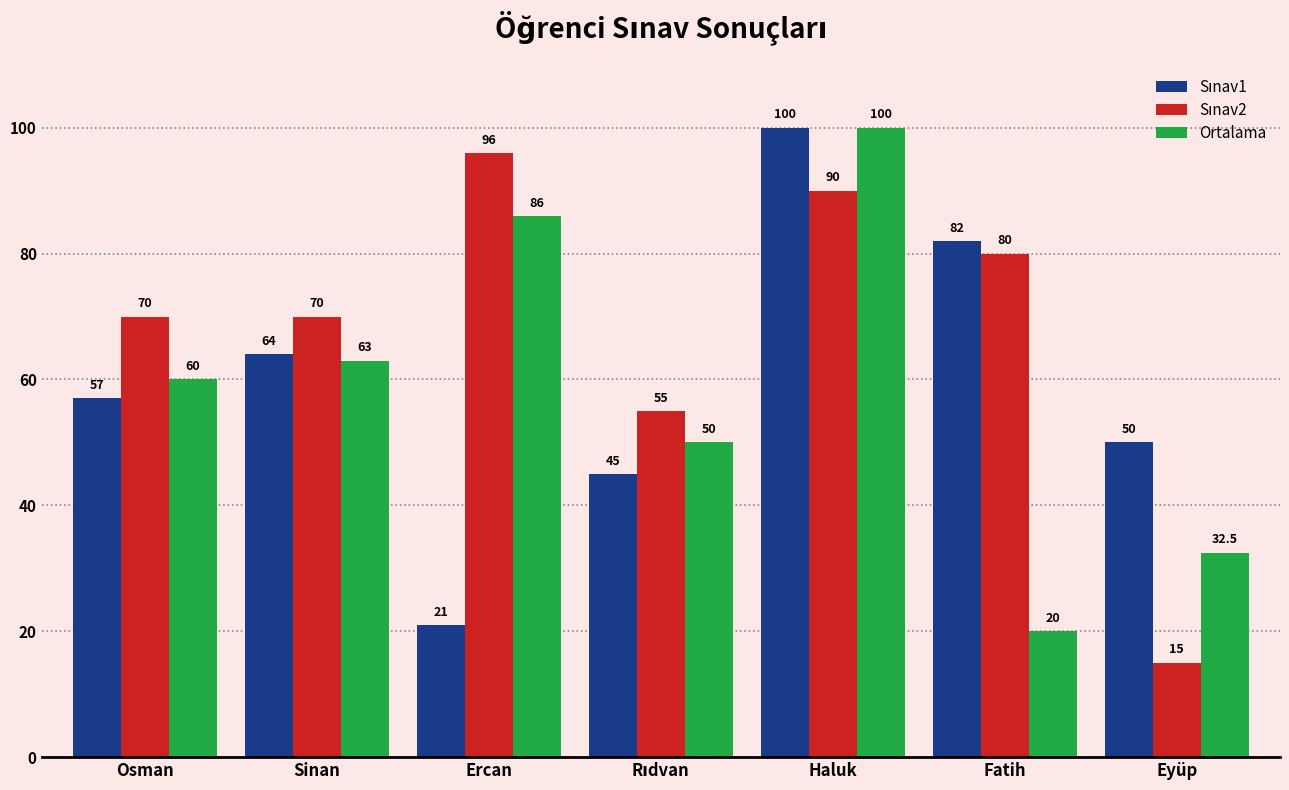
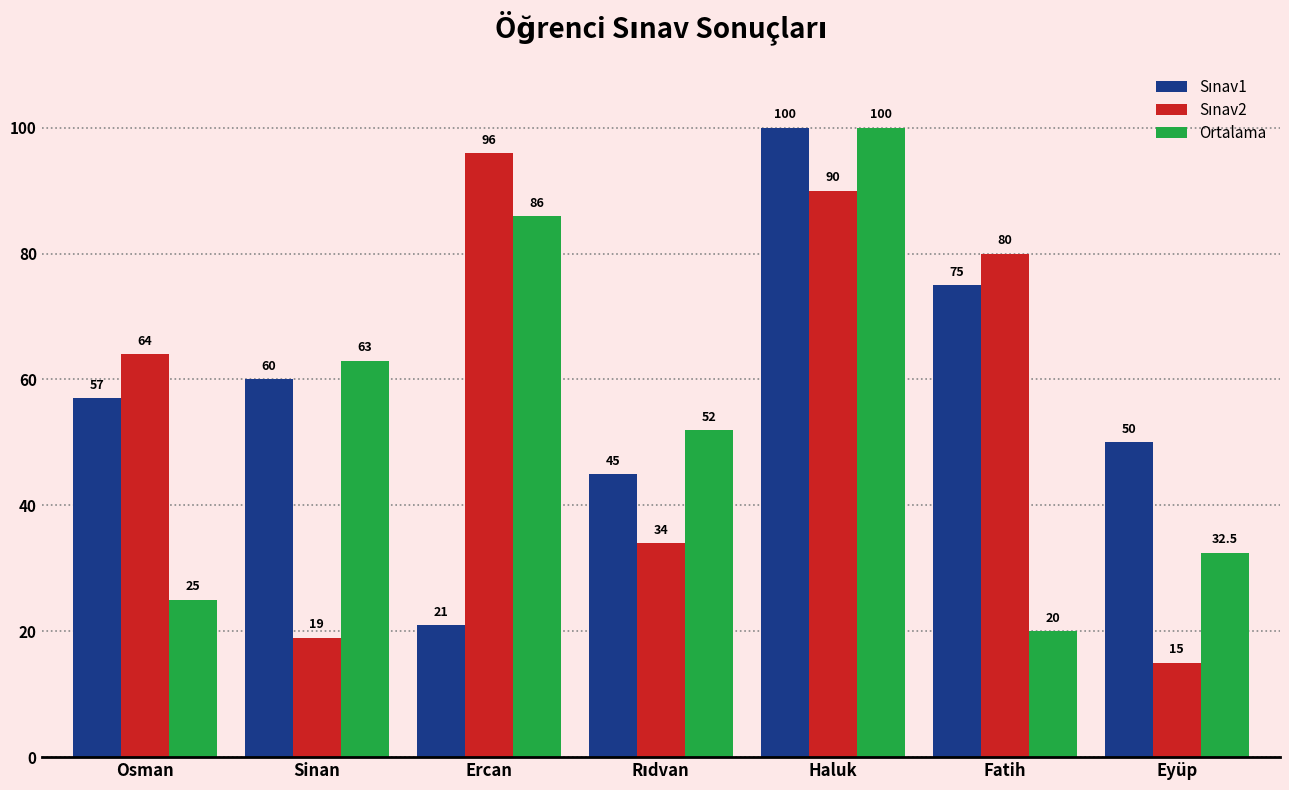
Sınav2, Osman: 70 -> 64
Ortalama, Osman: 60 -> 25
Sınav1, Sinan: 64 -> 60
Sınav2, Sinan: 70 -> 19
Sınav2, Rıdvan: 55 -> 34
Ortalama, Rıdvan: 50 -> 52
Sınav1, Fatih: 82 -> 75
